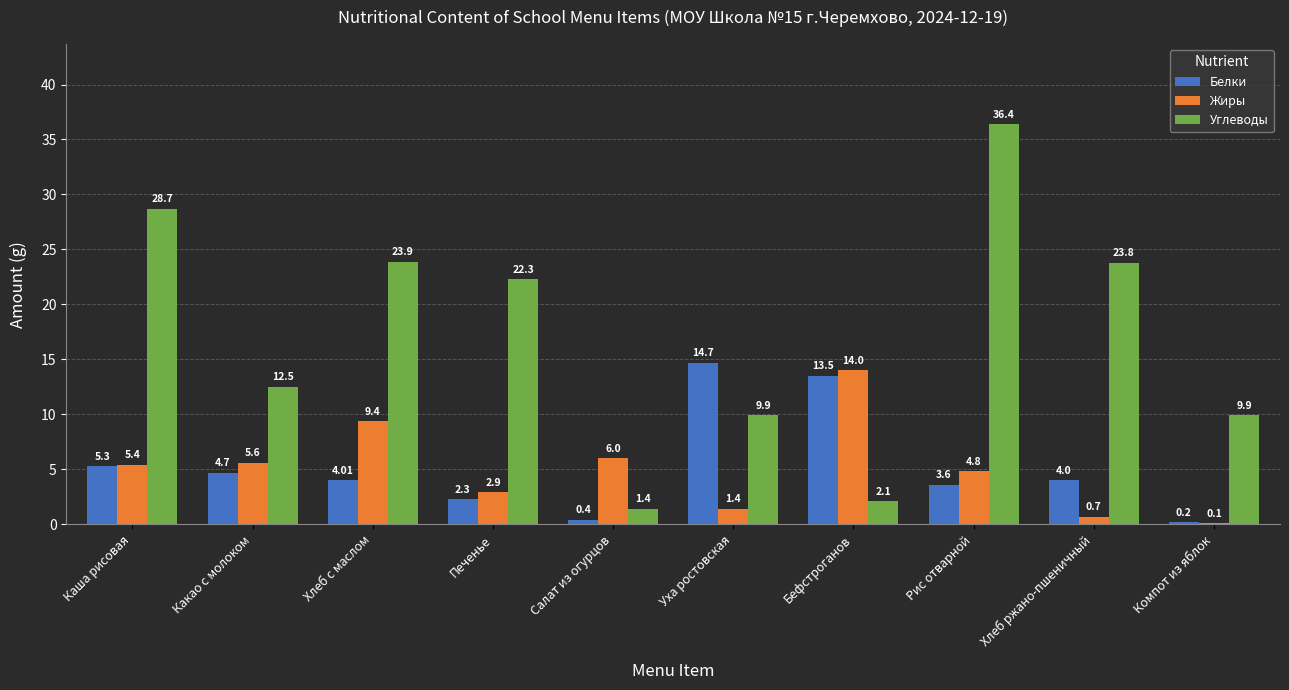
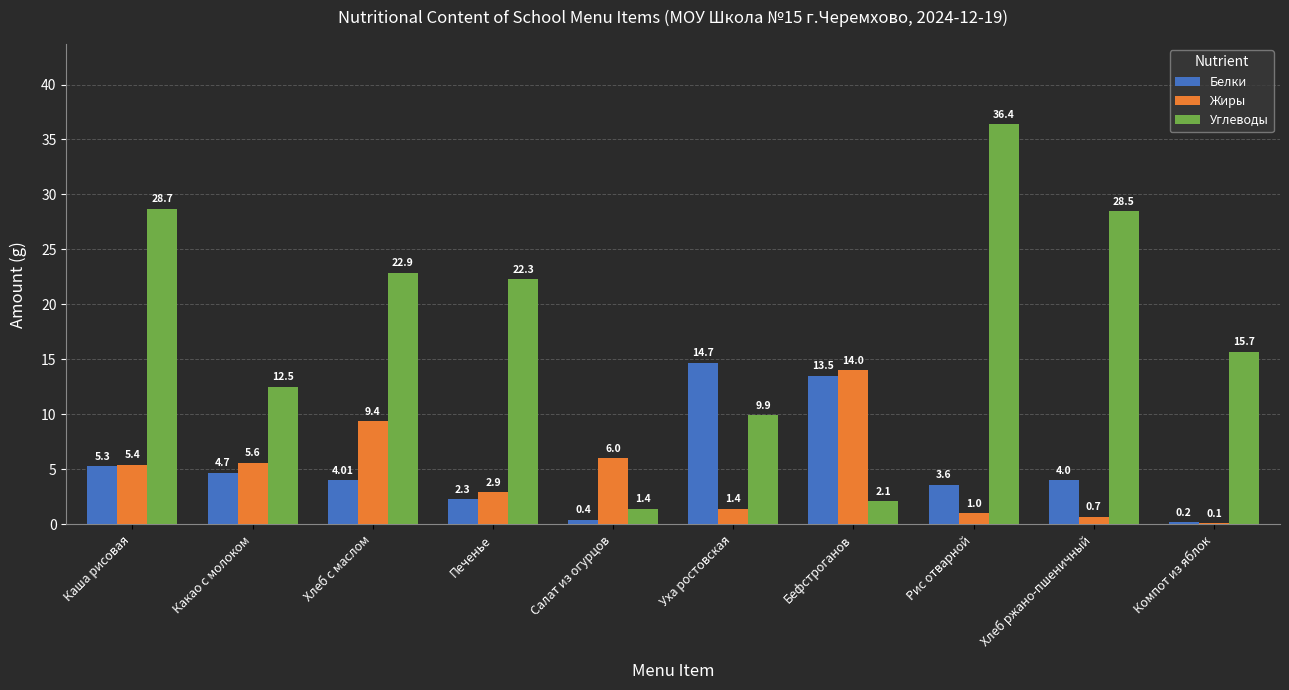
Углеводы, Хлеб с маслом: 23.9 -> 22.9
Жиры, Рис отварной: 4.8 -> 1.0
Углеводы, Хлеб ржано-пшеничный: 23.8 -> 28.5
Углеводы, Компот из яблок: 9.9 -> 15.7
